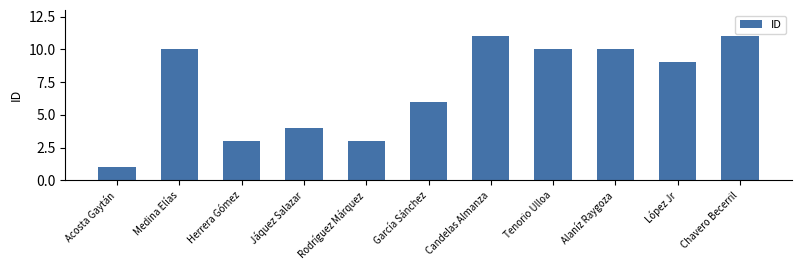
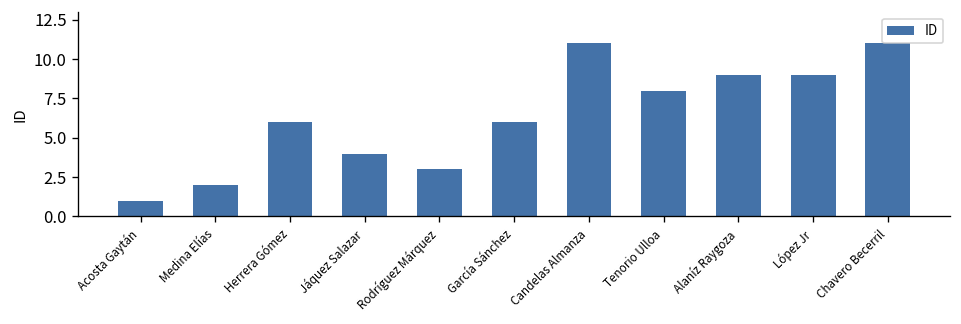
Medina Elías: 10 -> 2
Herrera Gómez: 3 -> 6
Tenorio Ulloa: 10 -> 8
Alaníz Raygoza: 10 -> 9
